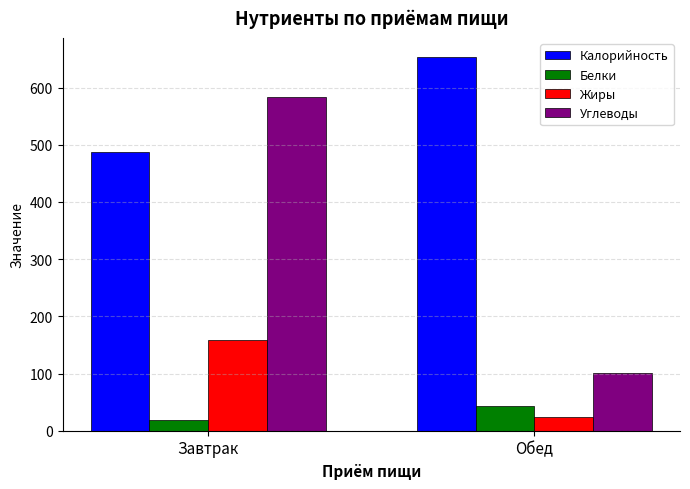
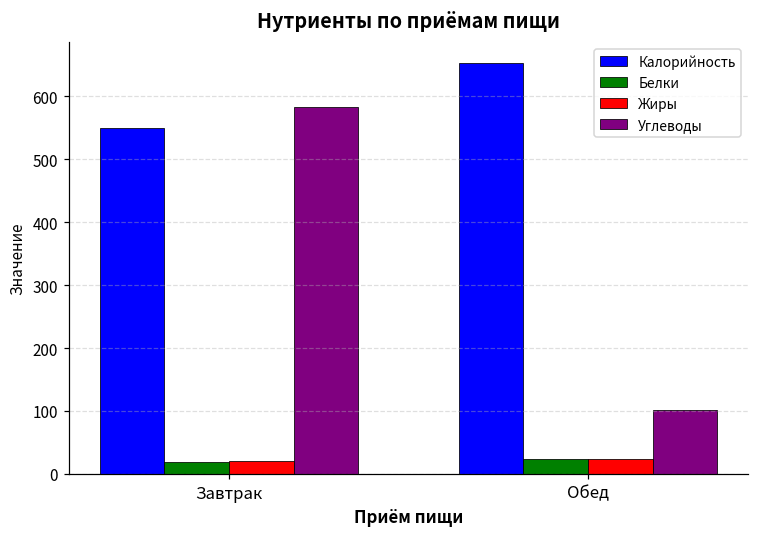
Калорийность, Завтрак: 490 -> 550
Жиры, Завтрак: 160 -> 20
Белки, Обед: 40 -> 20
